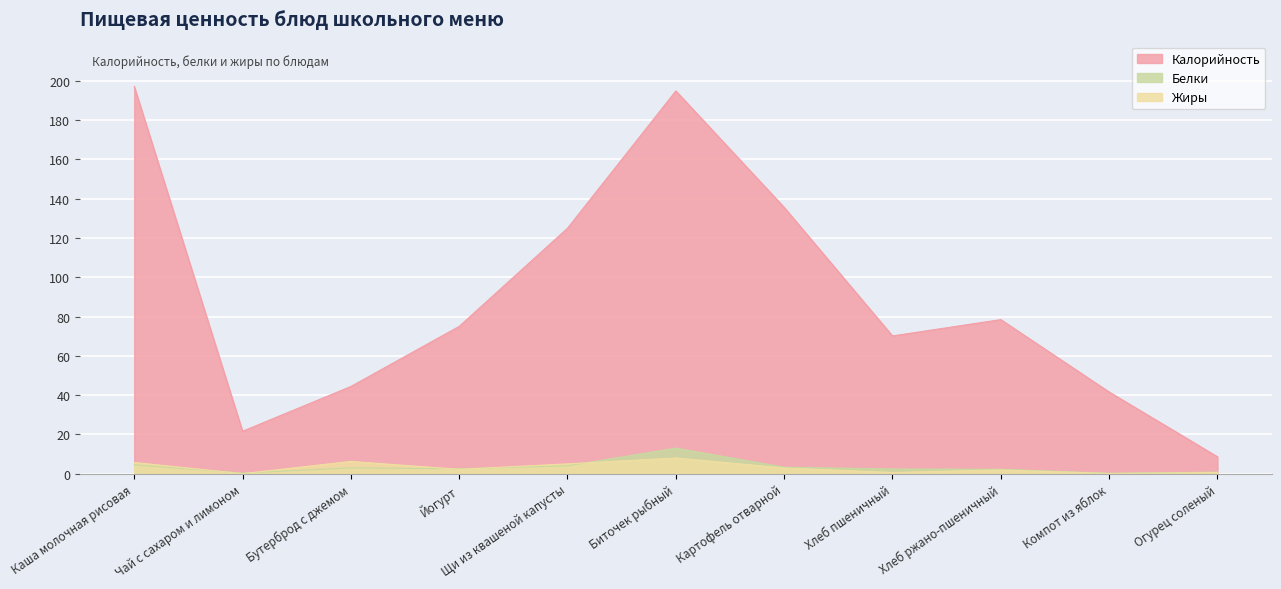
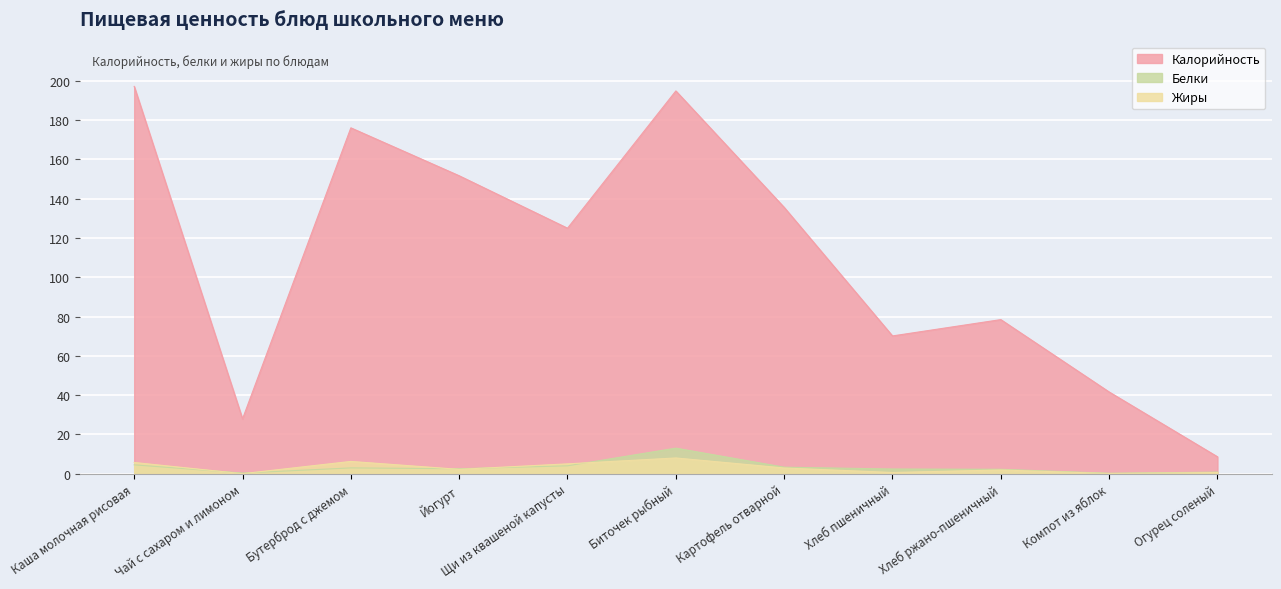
Калорийность, Чай с сахаром и лимоном: 22 -> 28
Калорийность, Бутерброд с джемом: 44 -> 176
Калорийность, Йогурт: 75 -> 152
